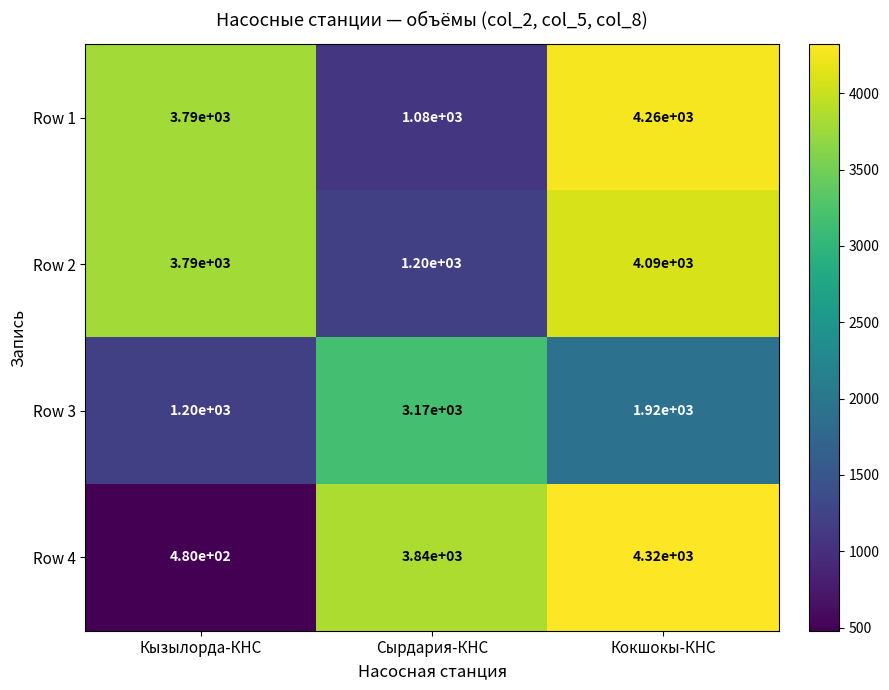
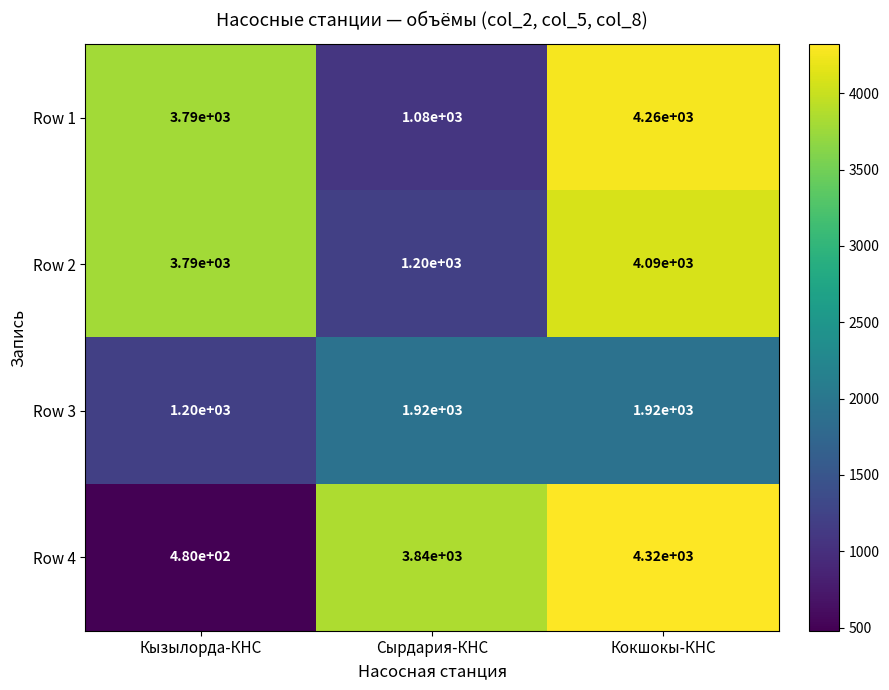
Row 3, Сырдария-КНС: 3.17e+03 -> 1.92e+03
